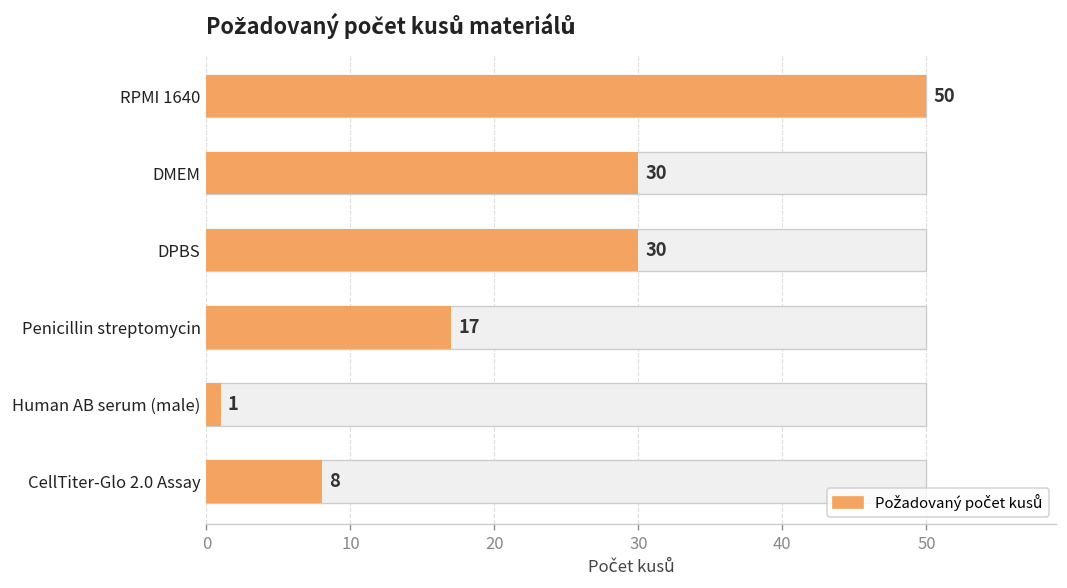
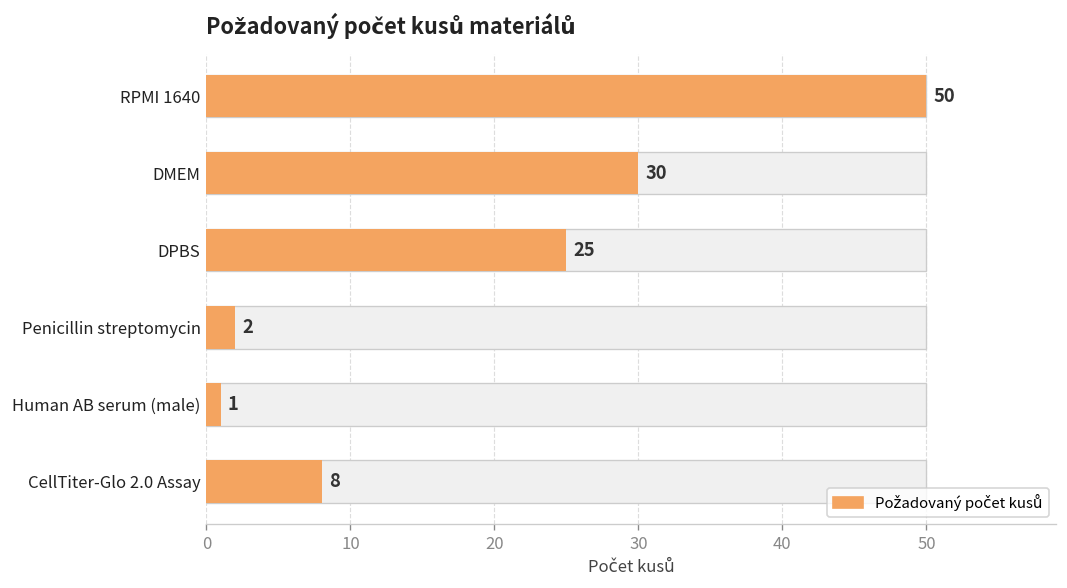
Požadovaný počet kusů, DPBS: 30 -> 25
Požadovaný počet kusů, Penicillin streptomycin: 17 -> 2
